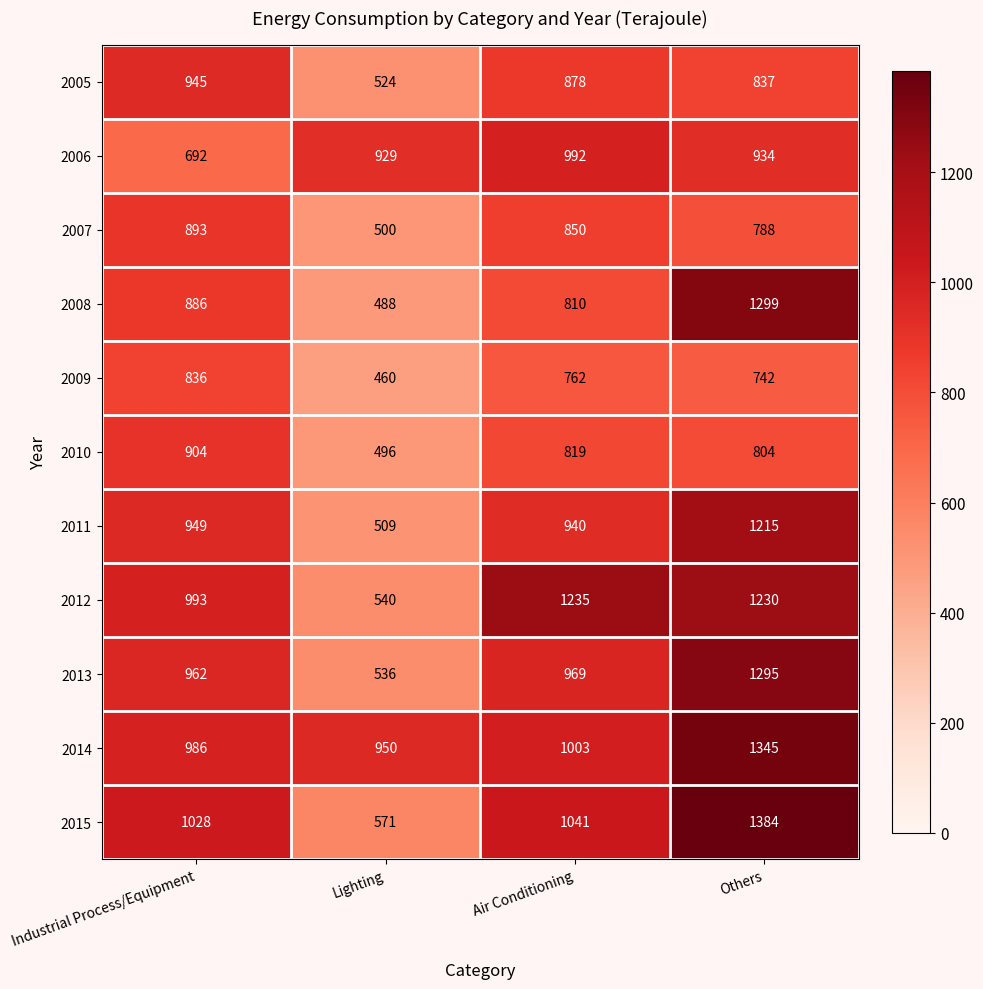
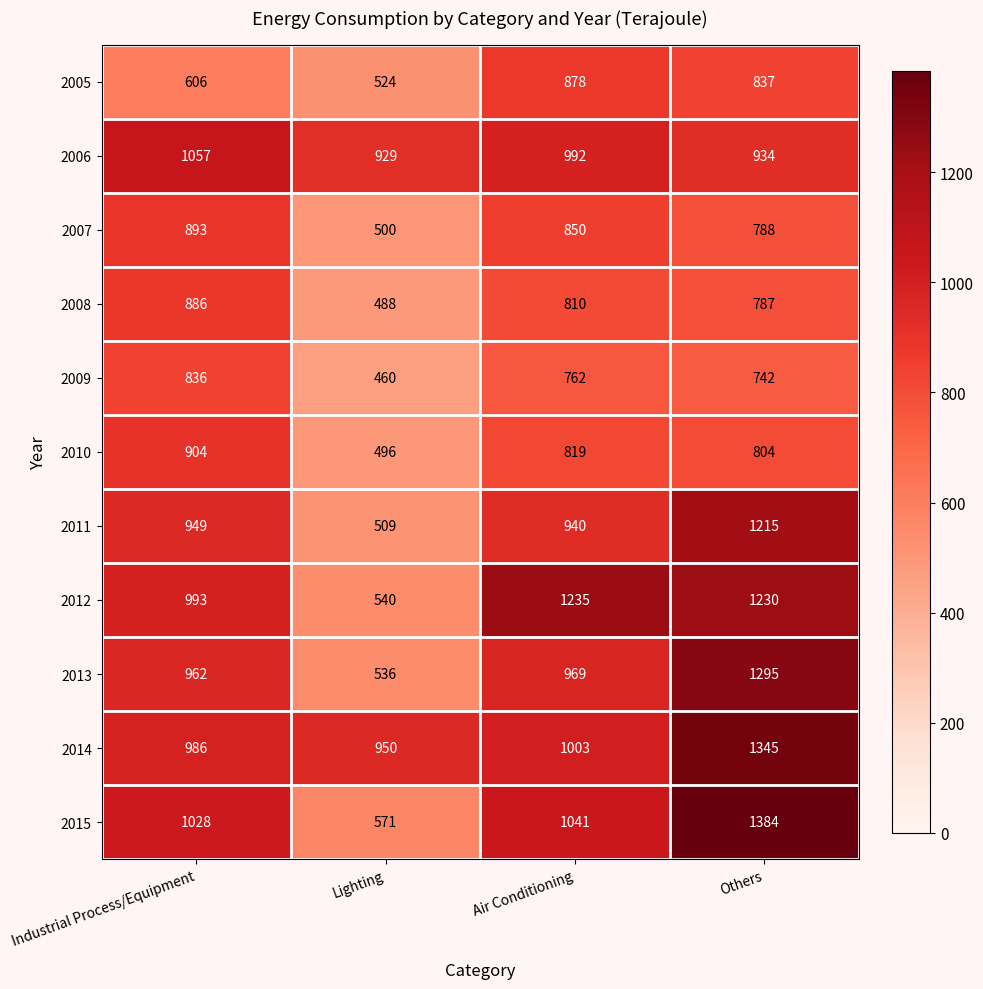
2005, Industrial Process/Equipment: 945 -> 606
2006, Industrial Process/Equipment: 692 -> 1057
2008, Others: 1299 -> 787
